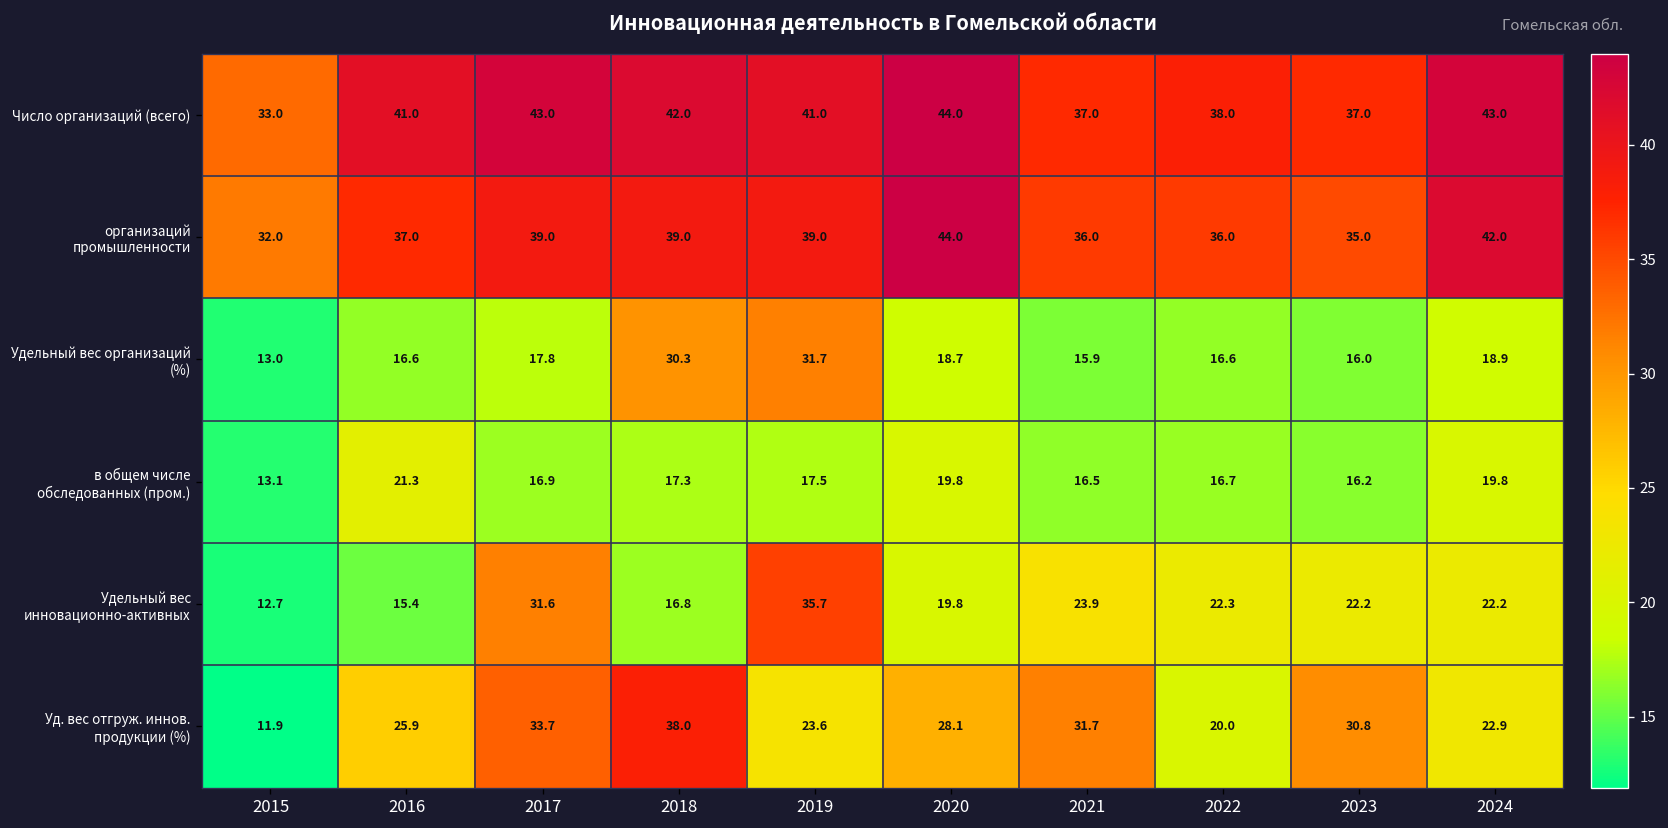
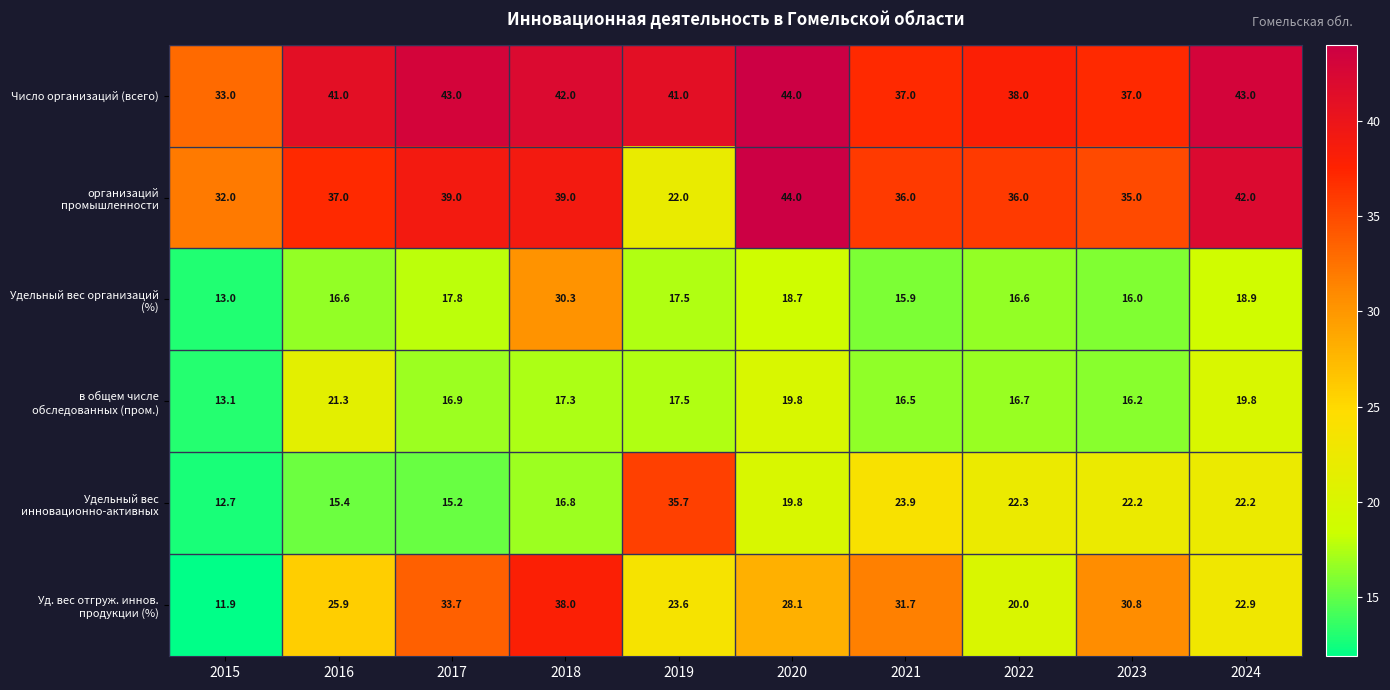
организаций промышленности, 2019: 39.0 -> 22.0
Удельный вес организаций (%), 2019: 31.7 -> 17.5
Удельный вес инновационно-активных, 2017: 31.6 -> 15.2
